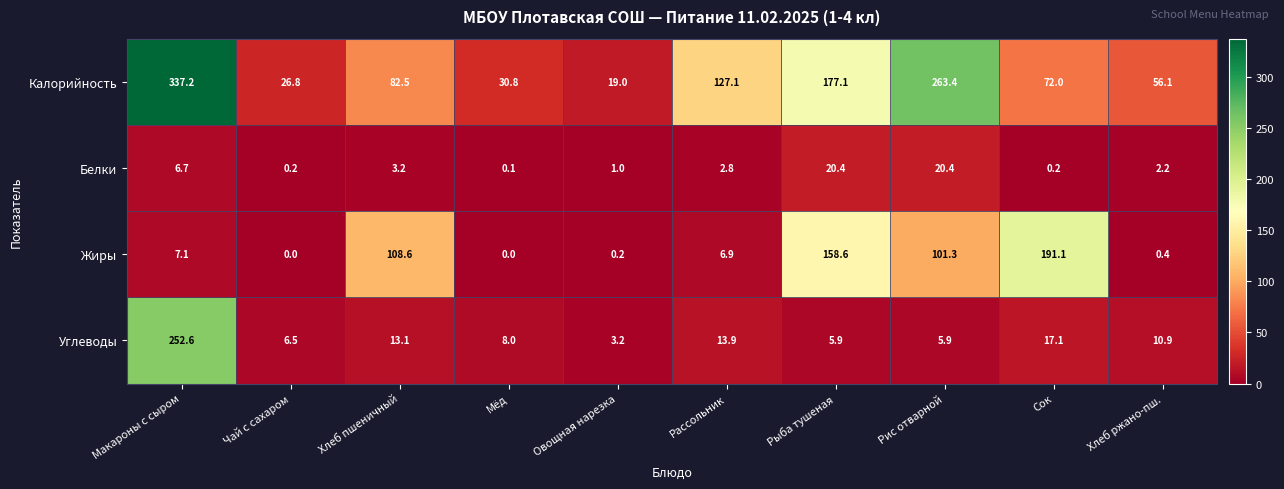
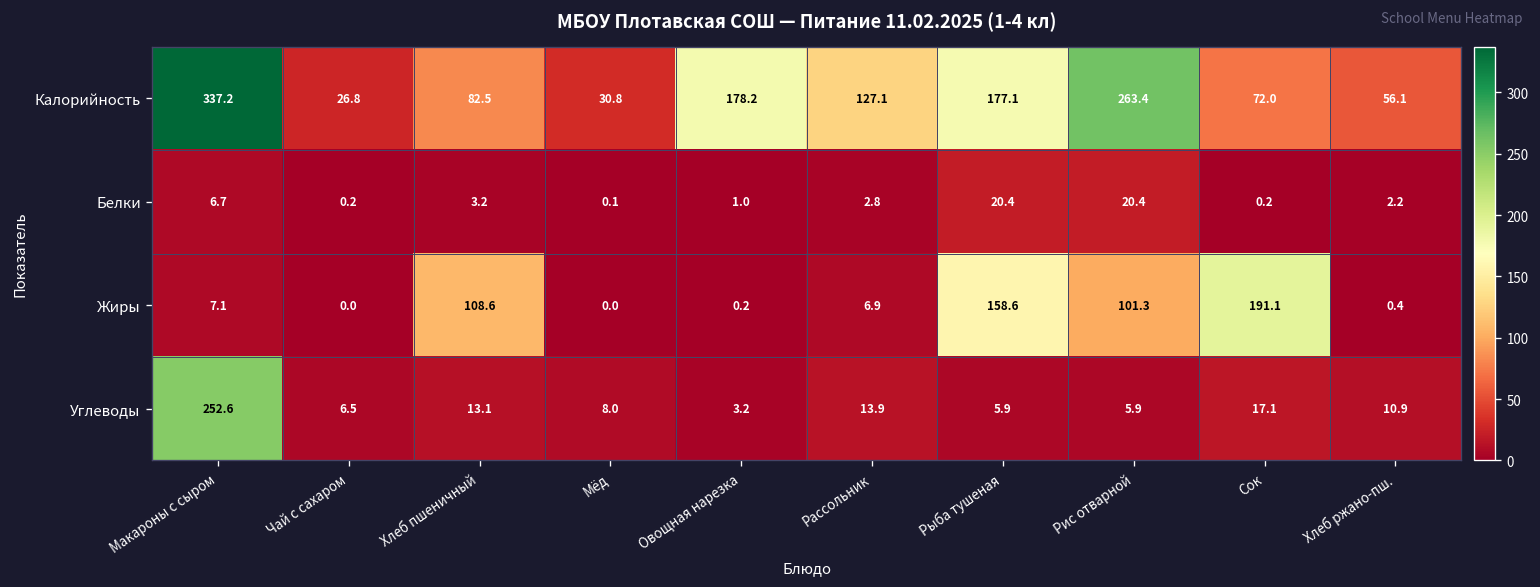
Калорийность, Овощная нарезка: 19.0 -> 178.2
